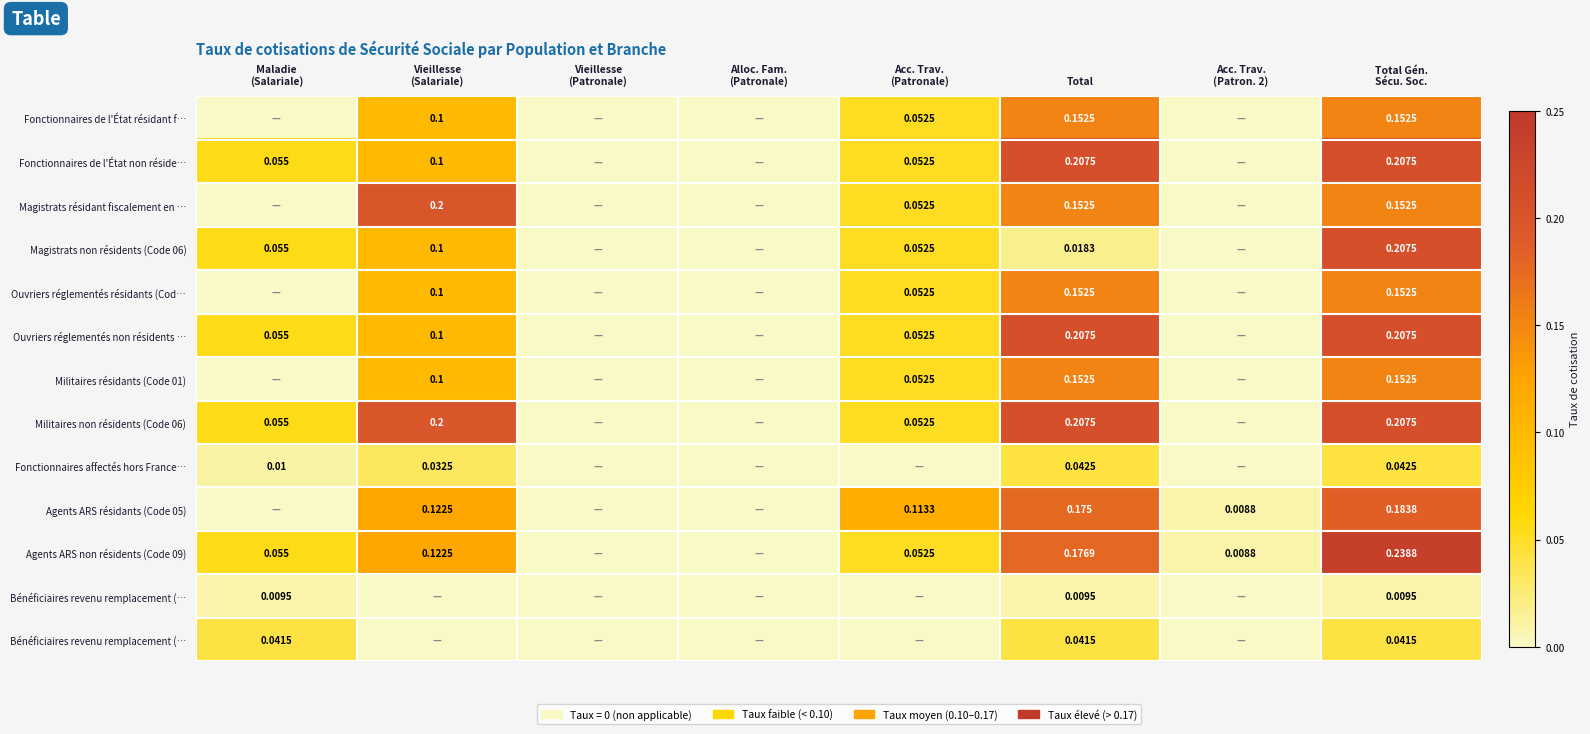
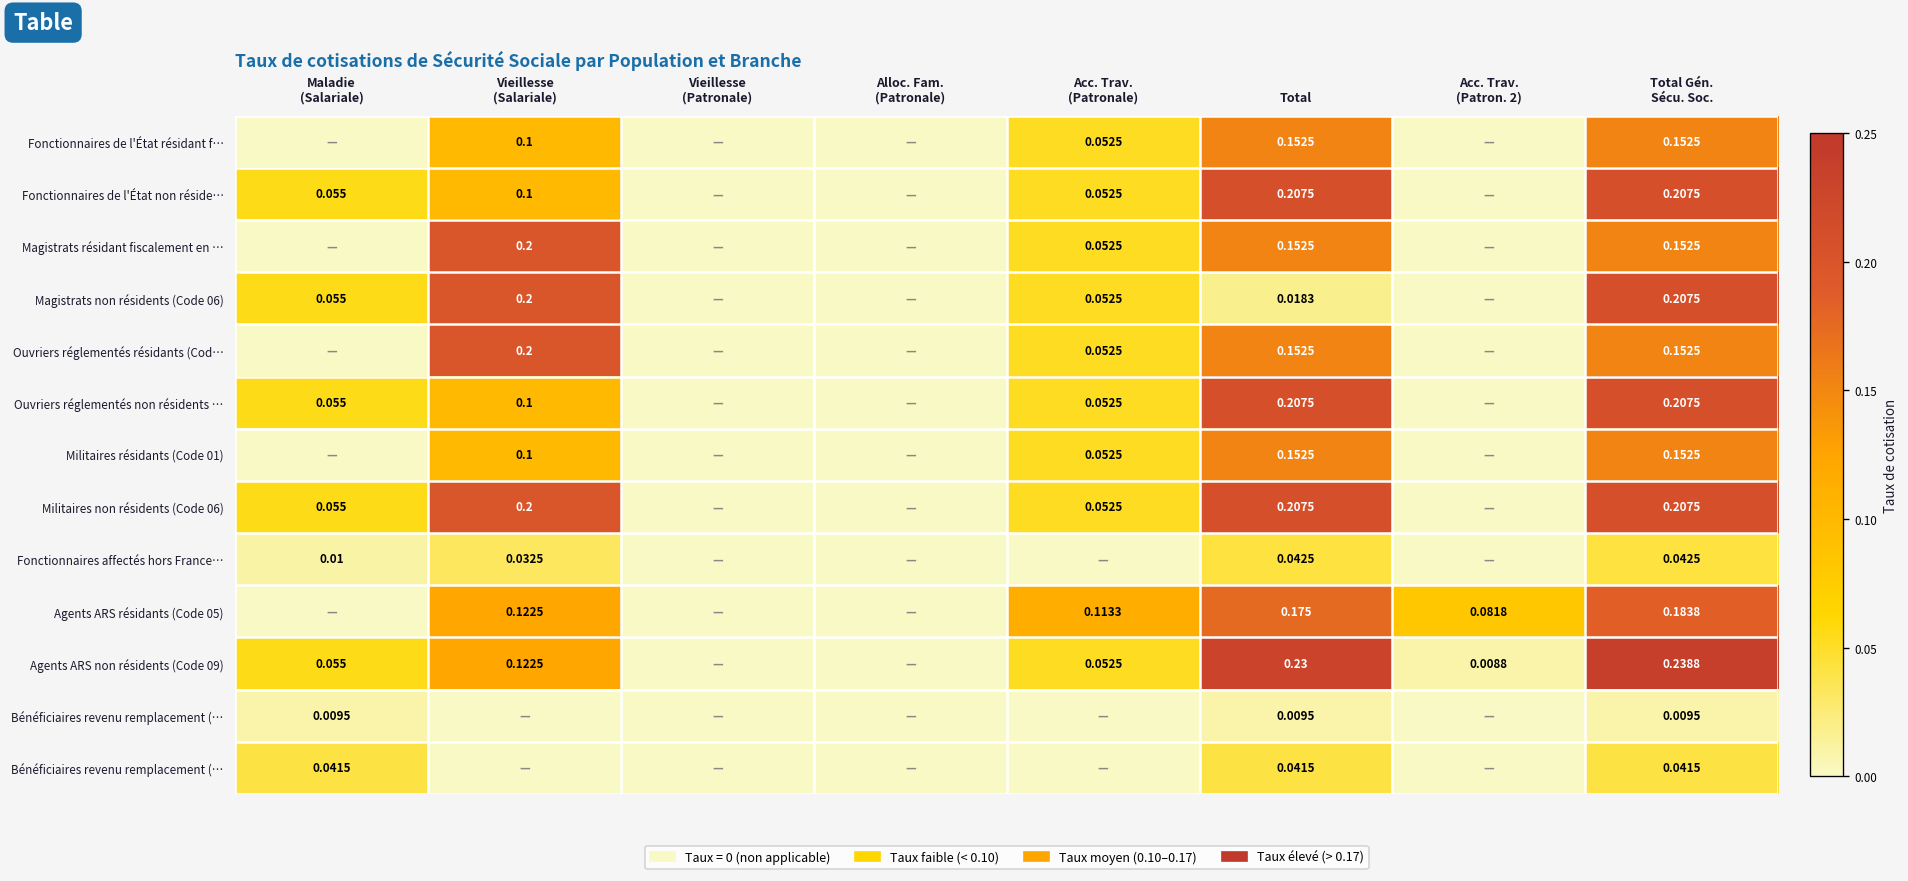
Magistrats non résidents (Code 06), Vieillesse (Salariale): 0.1 -> 0.2
Ouvriers réglementés résidants (Cod…, Vieillesse (Salariale): 0.1 -> 0.2
Agents ARS résidants (Code 05), Acc. Trav. (Patron. 2): 0.0088 -> 0.0818
Agents ARS non résidents (Code 09), Total: 0.1769 -> 0.23
